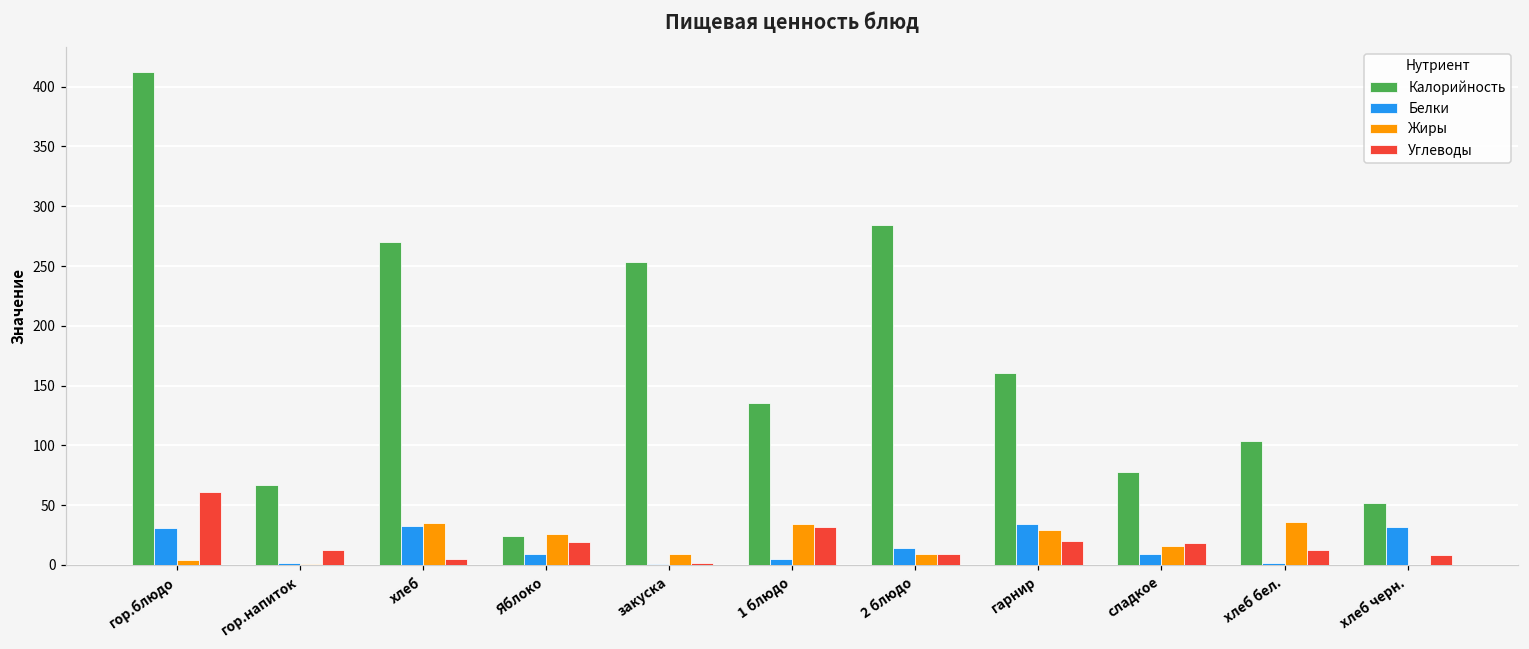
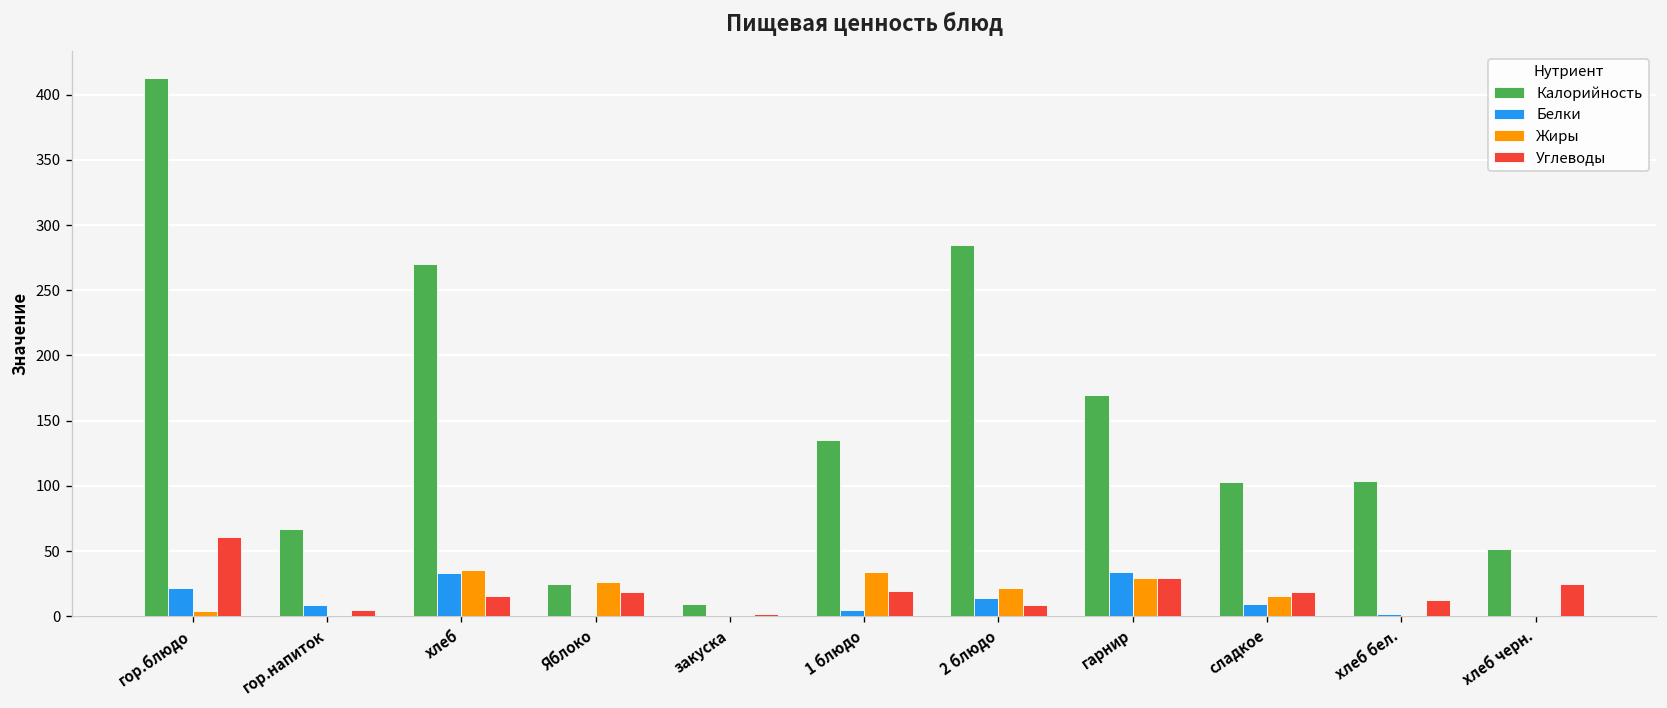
Белки, гор.блюдо: 31 -> 21
Белки, гор.напиток: 2 -> 9
Углеводы, гор.напиток: 13 -> 5
Углеводы, хлеб: 5 -> 15
Белки, Яблоко: 9 -> 1
Калорийность, закуска: 253 -> 9
Жиры, закуска: 9 -> 0
Углеводы, 1 блюдо: 32 -> 19
Жиры, 2 блюдо: 9 -> 21
Калорийность, гарнир: 161 -> 170
Углеводы, гарнир: 20 -> 30
Калорийность, сладкое: 78 -> 103
Жиры, хлеб бел.: 36 -> 0
Белки, хлеб черн.: 31 -> 1
Углеводы, хлеб черн.: 8 -> 25
